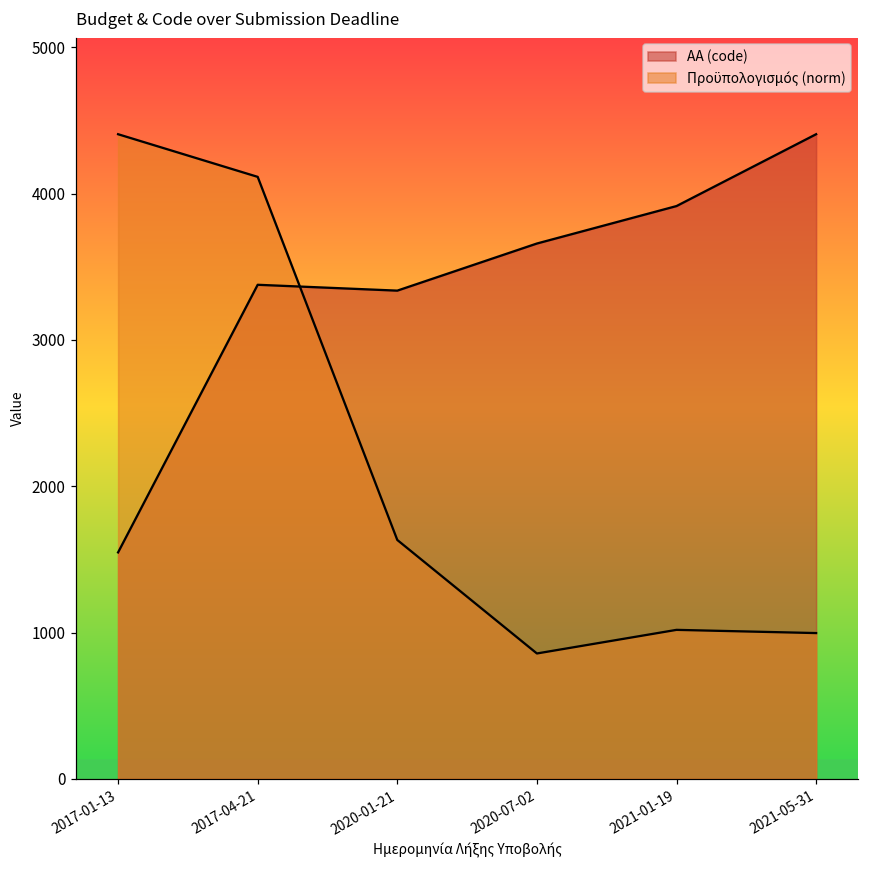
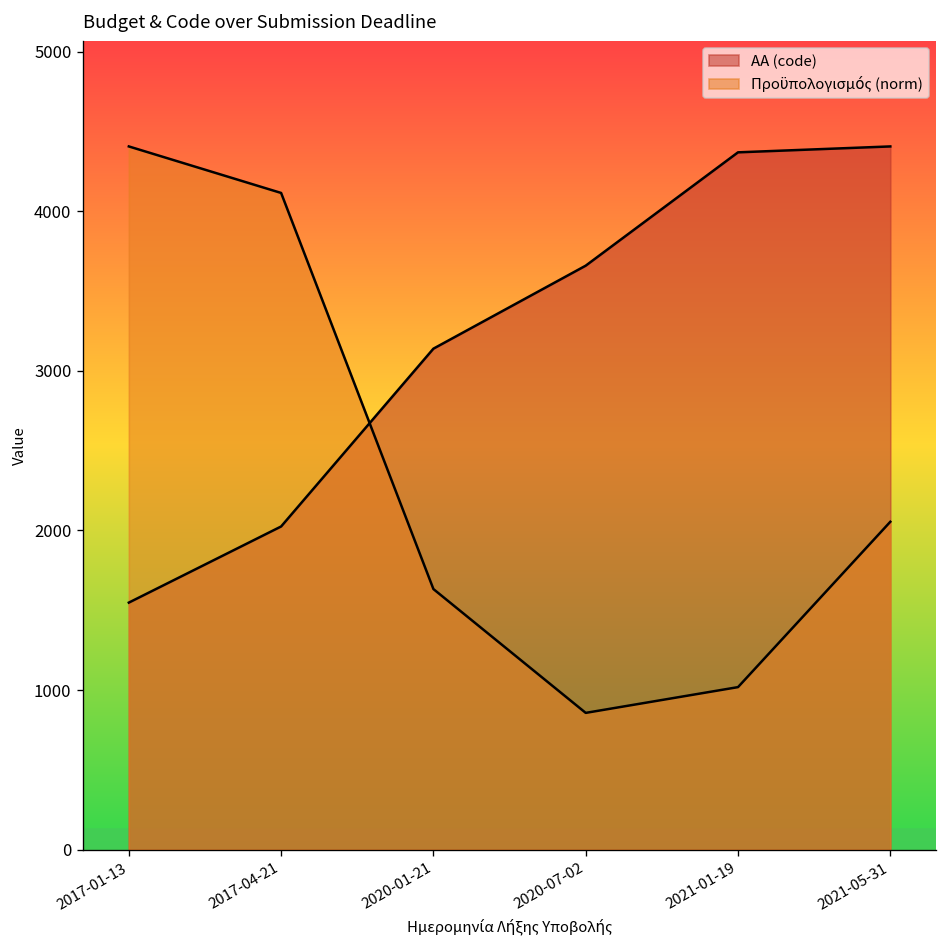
ΑΑ (code), 2017-04-21: 3380 -> 2030
ΑΑ (code), 2020-01-21: 3340 -> 3140
ΑΑ (code), 2021-01-19: 3920 -> 4370
Πρoϋπολογισμός (norm), 2021-05-31: 1000 -> 2050
